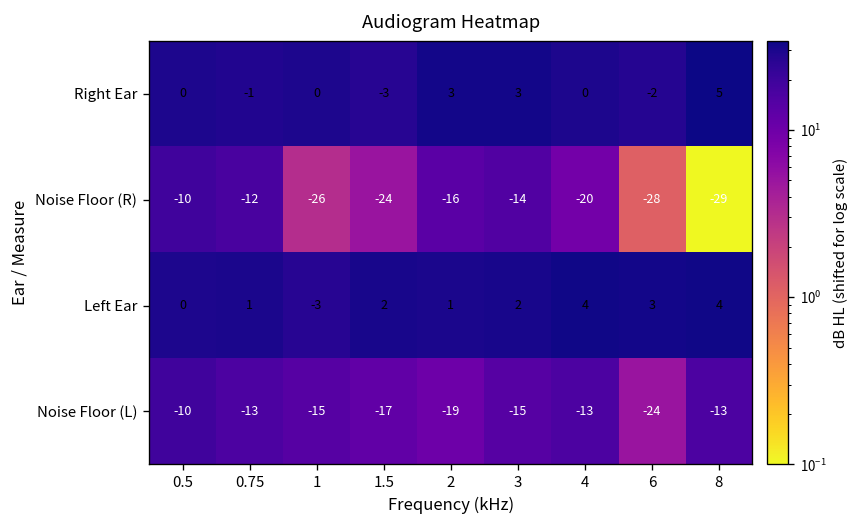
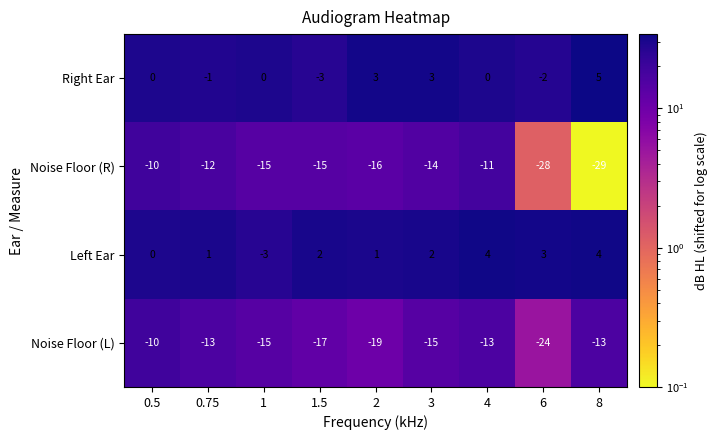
Noise Floor (R), 1: -26 -> -15
Noise Floor (R), 1.5: -24 -> -15
Noise Floor (R), 4: -20 -> -11
